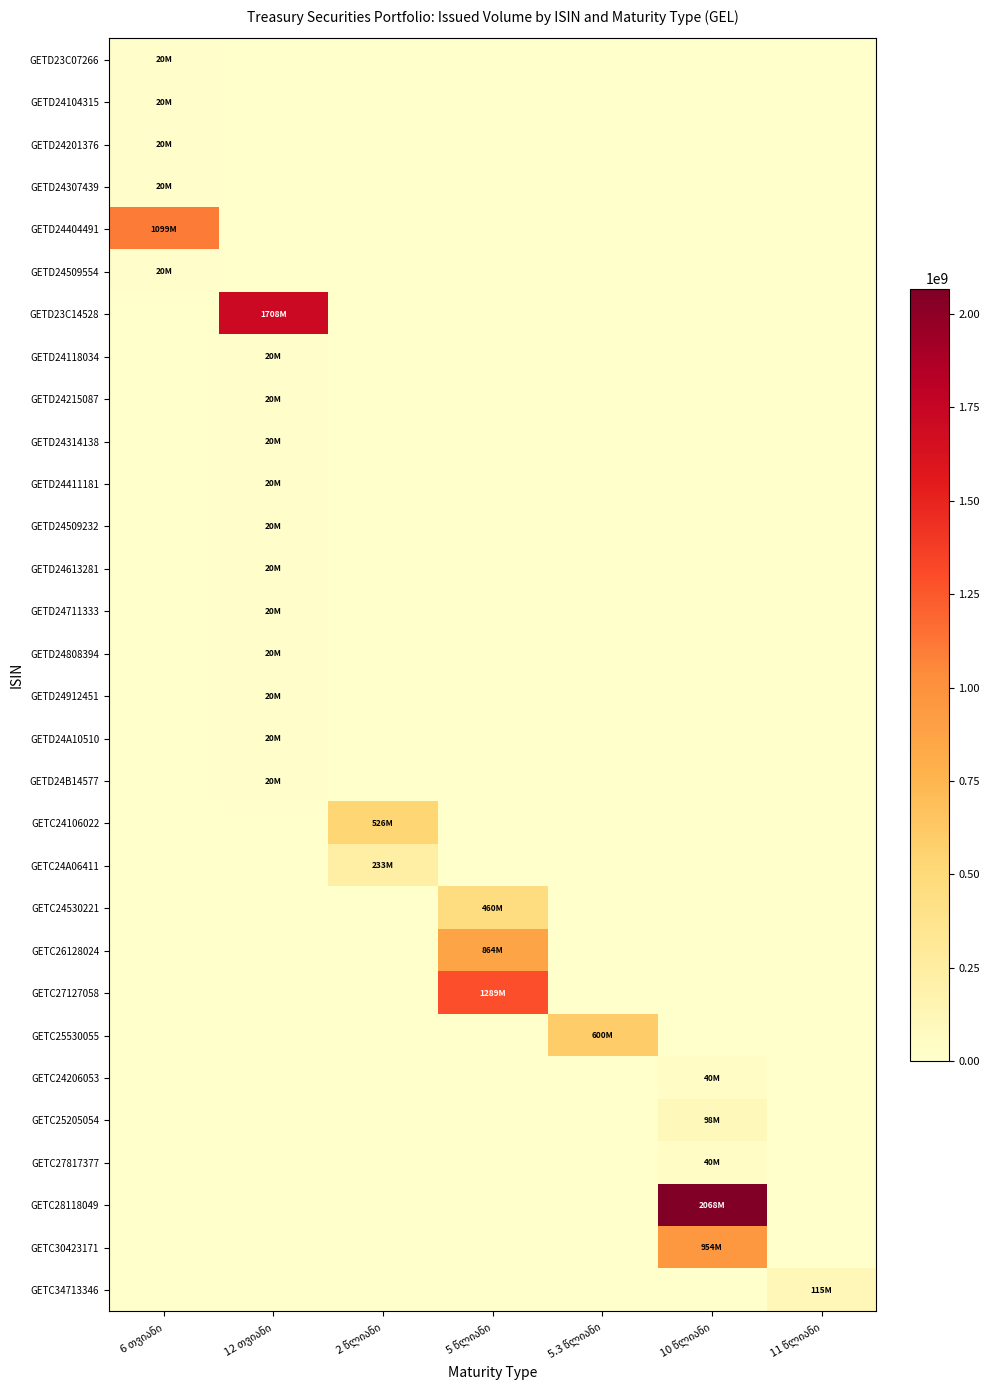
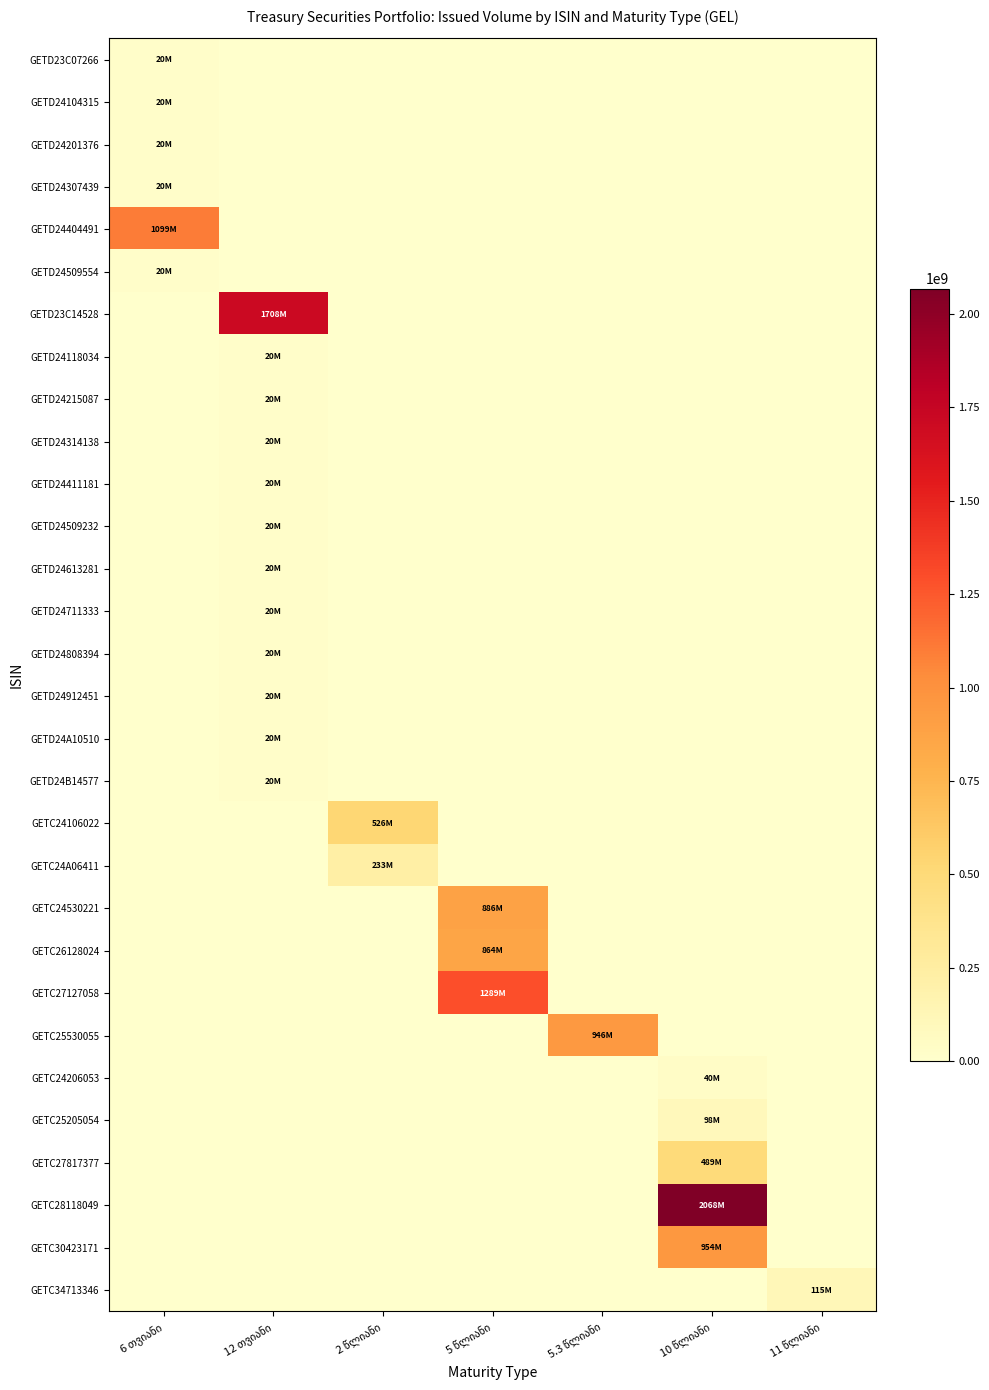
GETC24530221, 5 წლიანი: 460M -> 886M
GETC25530055, 5.3 წლიანი: 600M -> 946M
GETC27817377, 10 წლიანი: 40M -> 489M
